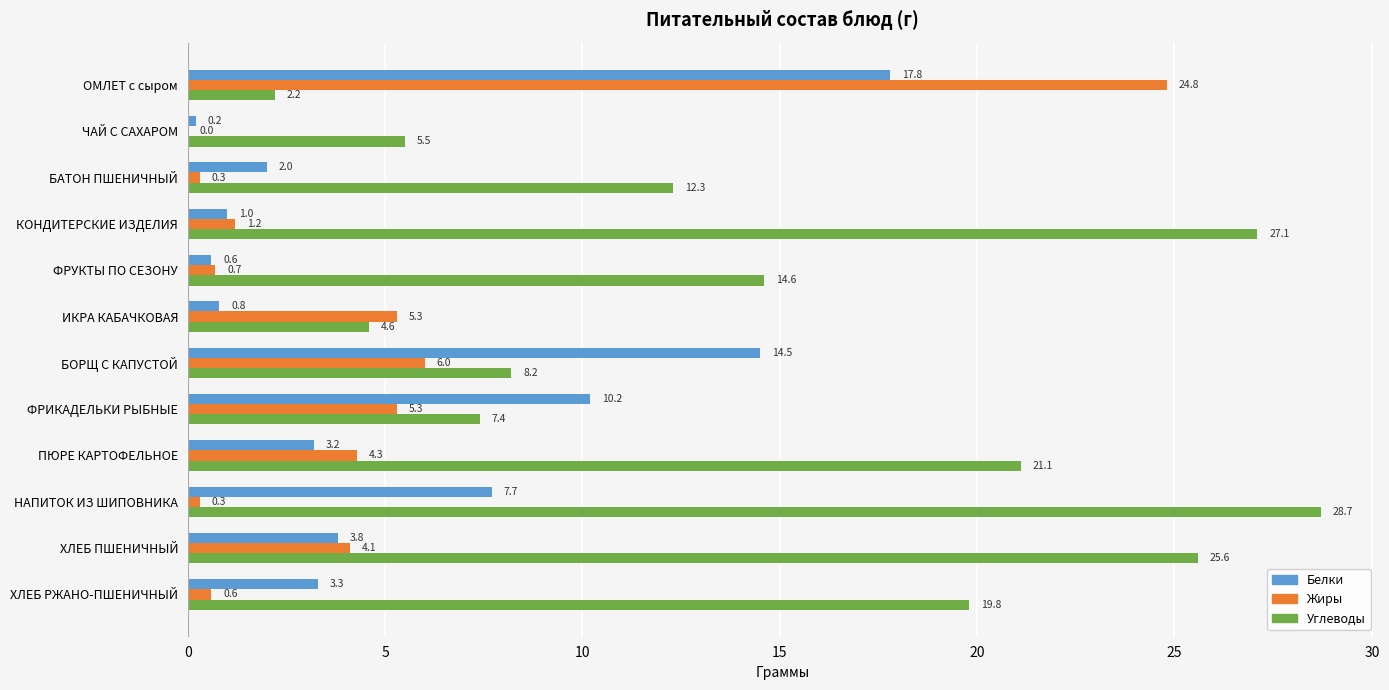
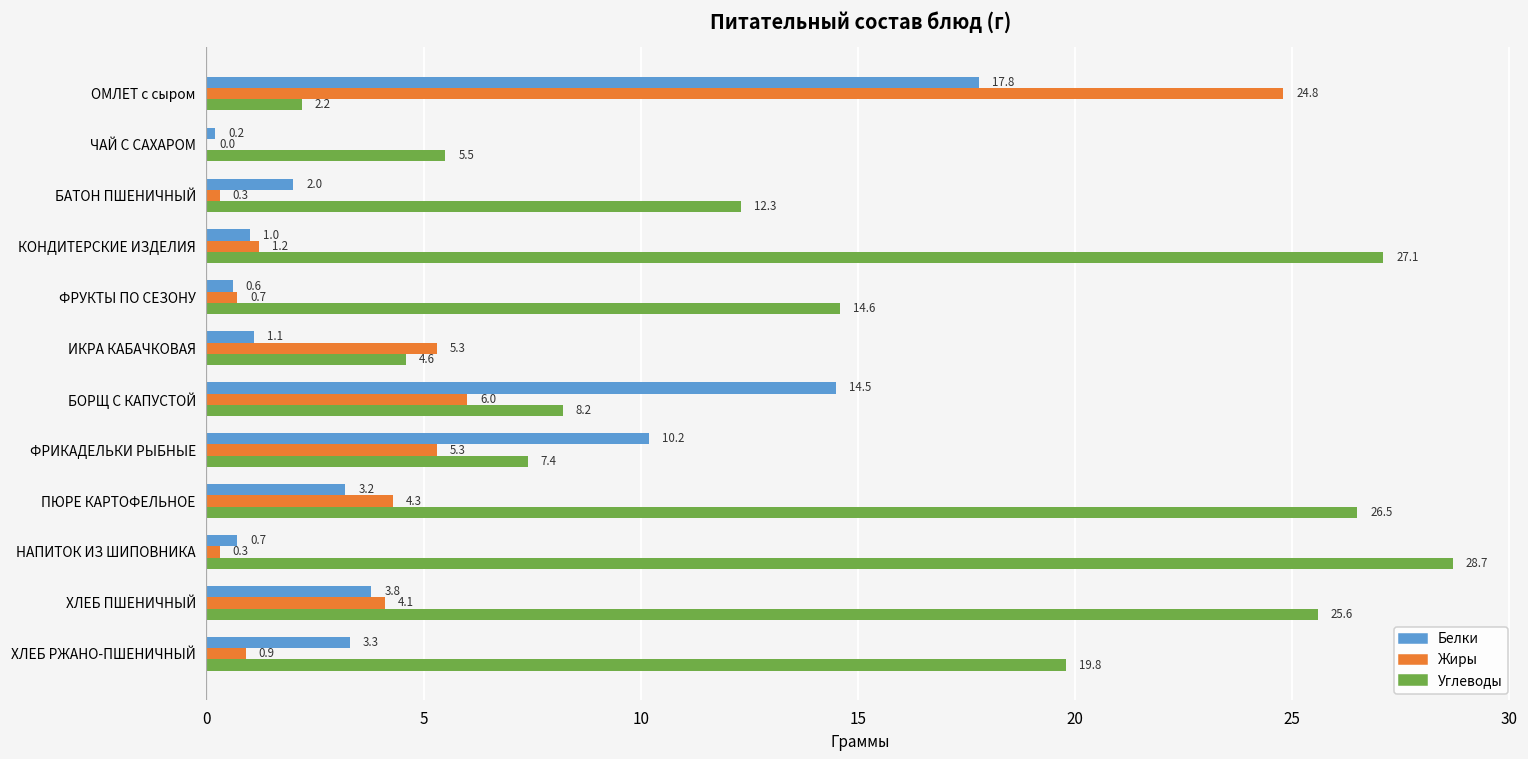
Белки, ИКРА КАБАЧКОВАЯ: 0.8 -> 1.1
Углеводы, ПЮРЕ КАРТОФЕЛЬНОЕ: 21.1 -> 26.5
Белки, НАПИТОК ИЗ ШИПОВНИКА: 7.7 -> 0.7
Жиры, ХЛЕБ РЖАНО-ПШЕНИЧНЫЙ: 0.6 -> 0.9
